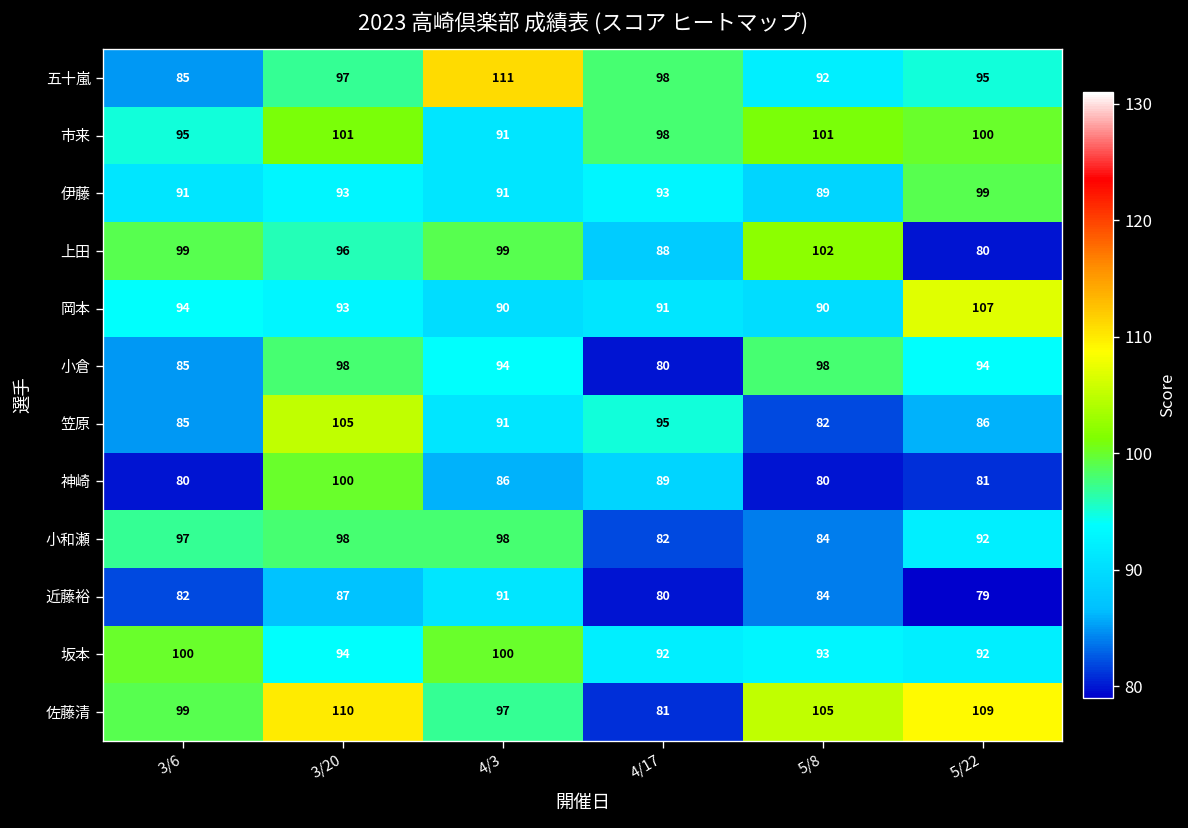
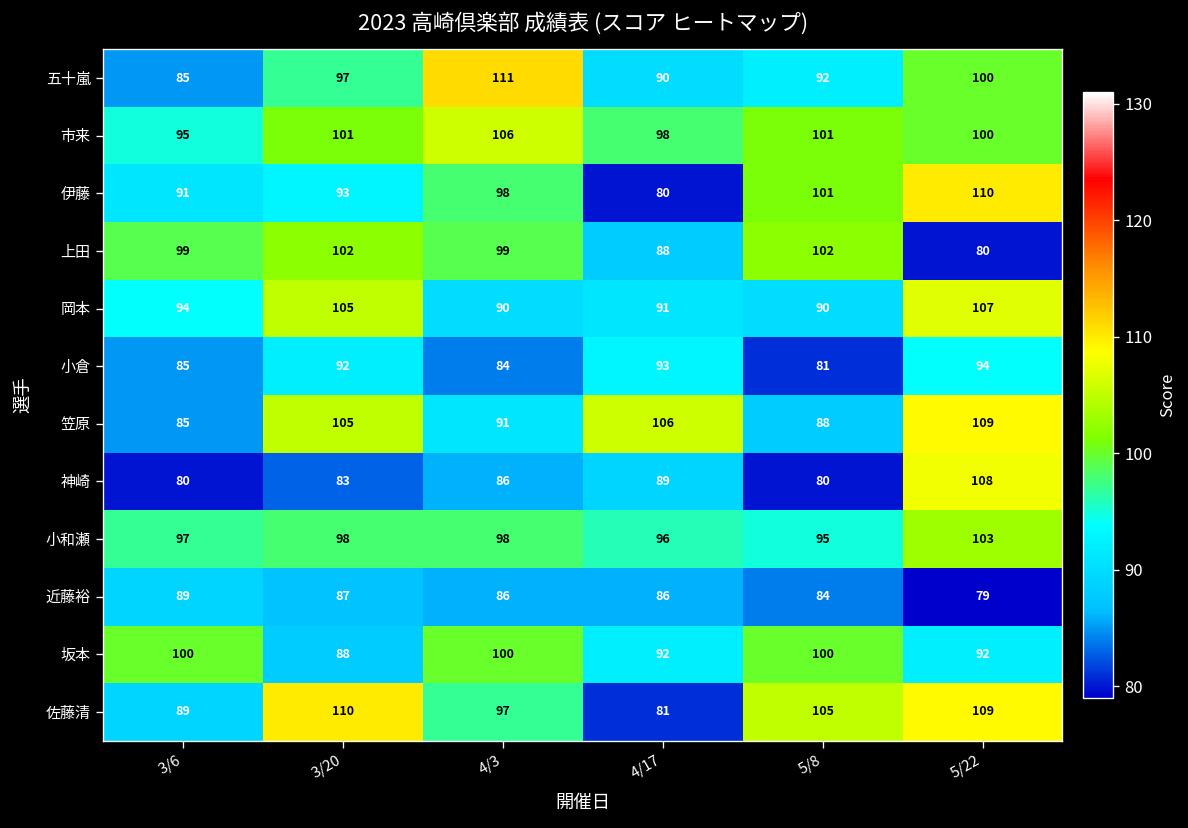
五十嵐, 4/17: 98 -> 90
五十嵐, 5/22: 95 -> 100
市来, 4/3: 91 -> 106
伊藤, 4/3: 91 -> 98
伊藤, 4/17: 93 -> 80
伊藤, 5/8: 89 -> 101
伊藤, 5/22: 99 -> 110
上田, 3/20: 96 -> 102
岡本, 3/20: 93 -> 105
小倉, 3/20: 98 -> 92
小倉, 4/3: 94 -> 84
小倉, 4/17: 80 -> 93
小倉, 5/8: 98 -> 81
笠原, 4/17: 95 -> 106
笠原, 5/8: 82 -> 88
笠原, 5/22: 86 -> 109
神崎, 3/20: 100 -> 83
神崎, 5/22: 81 -> 108
小和瀬, 4/17: 82 -> 96
小和瀬, 5/8: 84 -> 95
小和瀬, 5/22: 92 -> 103
近藤裕, 3/6: 82 -> 89
近藤裕, 4/3: 91 -> 86
近藤裕, 4/17: 80 -> 86
坂本, 3/20: 94 -> 88
坂本, 5/8: 93 -> 100
佐藤清, 3/6: 99 -> 89
